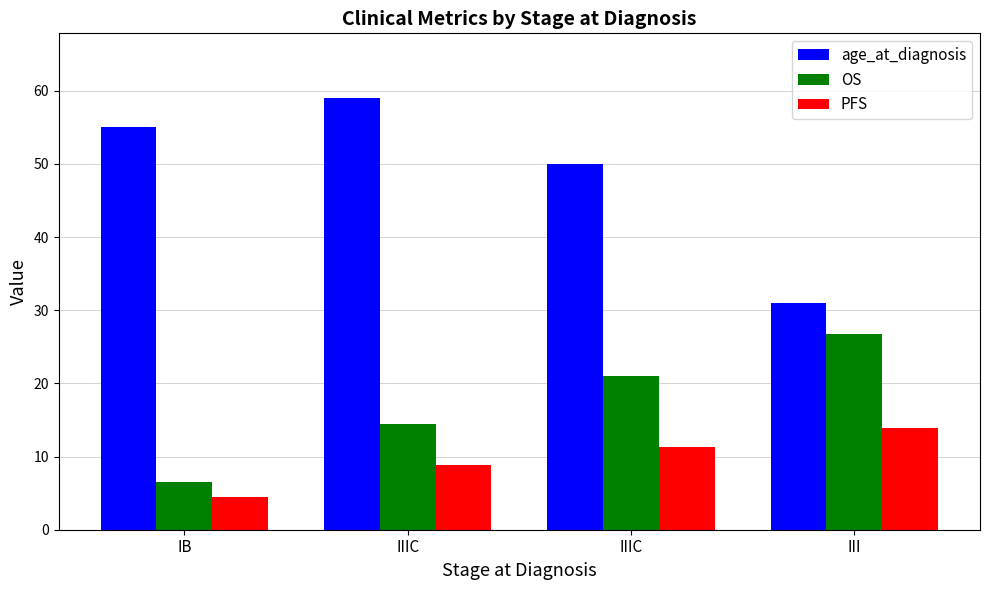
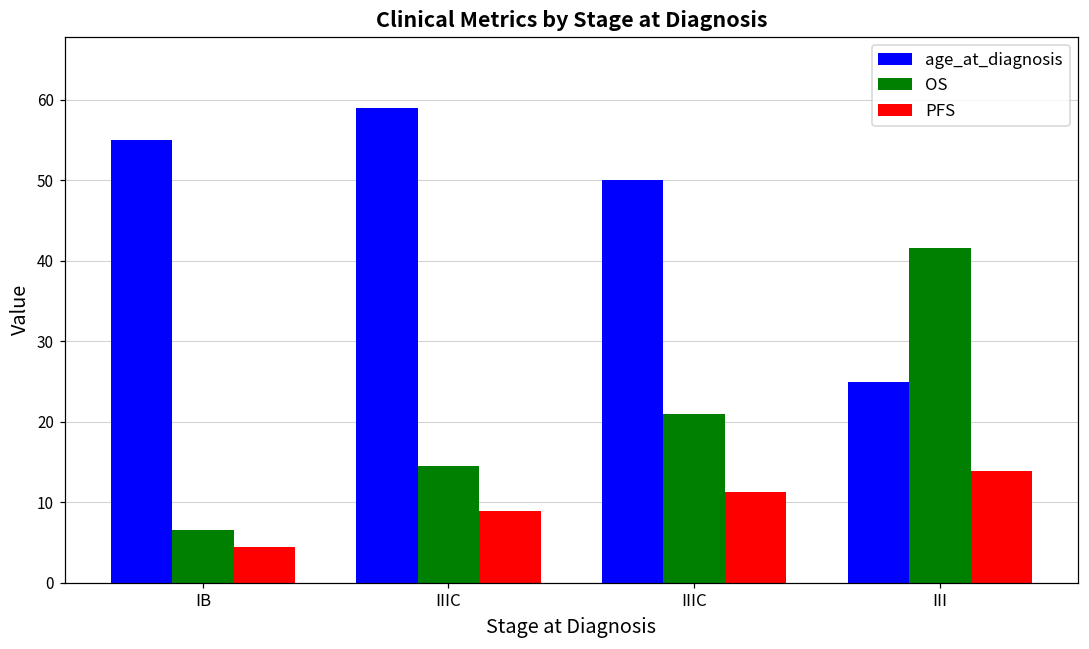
age_at_diagnosis, III: 31 -> 25
OS, III: 27 -> 42
